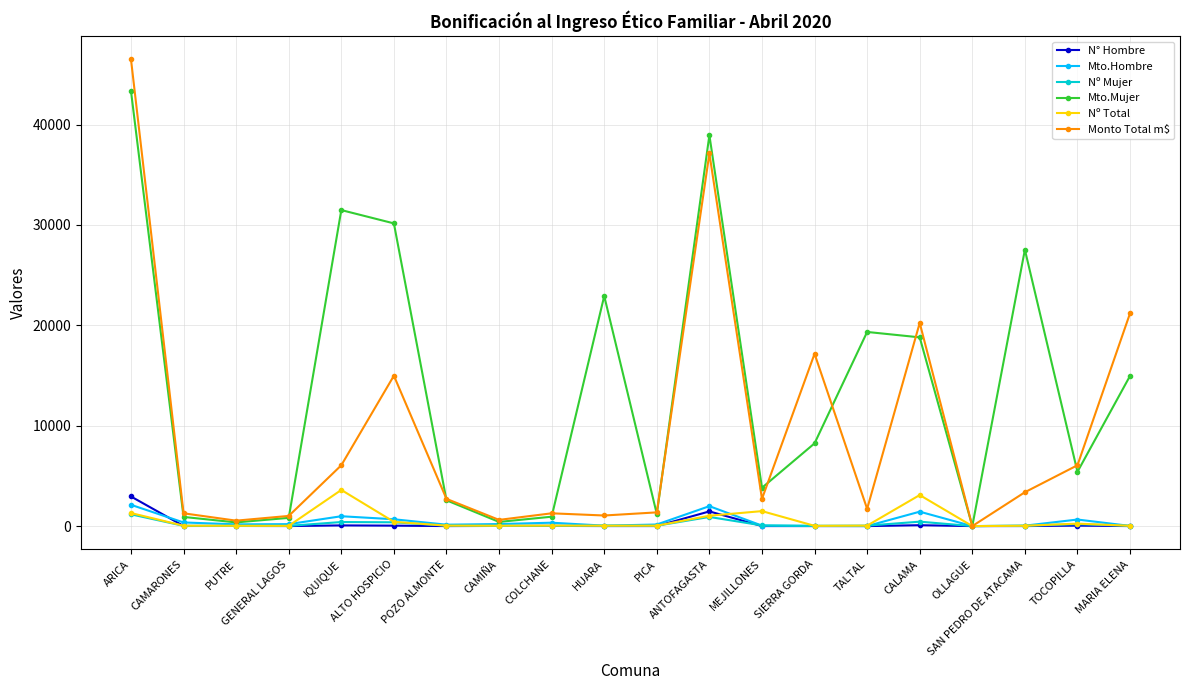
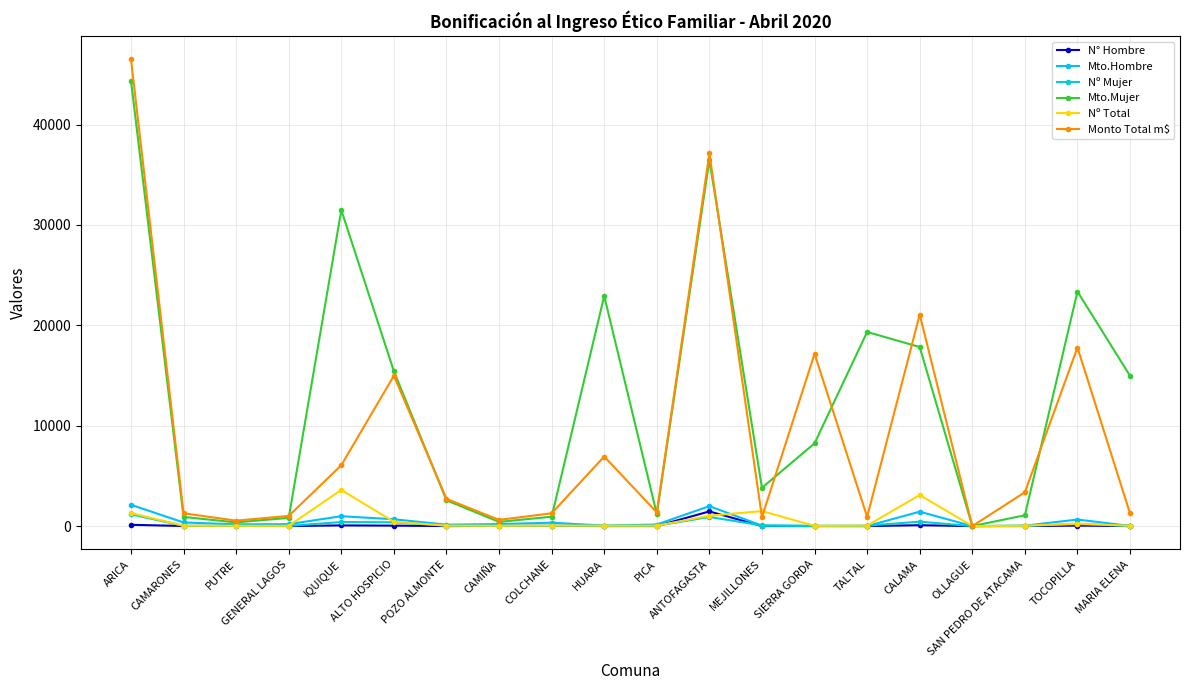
N° Hombre, ARICA: 2900 -> 100
Mto.Mujer, ARICA: 43300 -> 44400
Mto.Mujer, ALTO HOSPICIO: 30200 -> 15400
Monto Total m$, HUARA: 1100 -> 6900
Mto.Mujer, ANTOFAGASTA: 38900 -> 36500
Monto Total m$, MEJILLONES: 2700 -> 900
Monto Total m$, TALTAL: 1700 -> 900
Mto.Mujer, CALAMA: 18800 -> 17800
Monto Total m$, CALAMA: 20200 -> 21100
Mto.Mujer, SAN PEDRO DE ATACAMA: 27500 -> 1100
Mto.Mujer, TOCOPILLA: 5400 -> 23400
Monto Total m$, TOCOPILLA: 6100 -> 17800
Monto Total m$, MARIA ELENA: 21200 -> 1300
